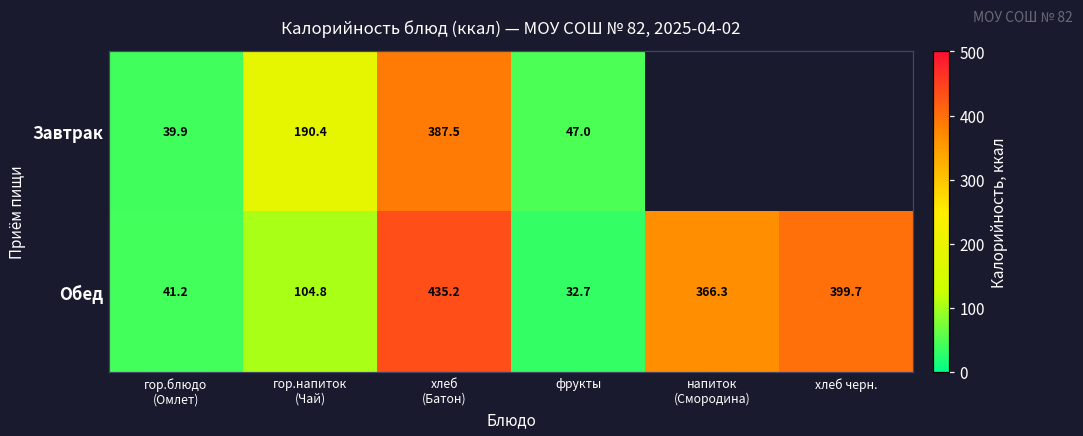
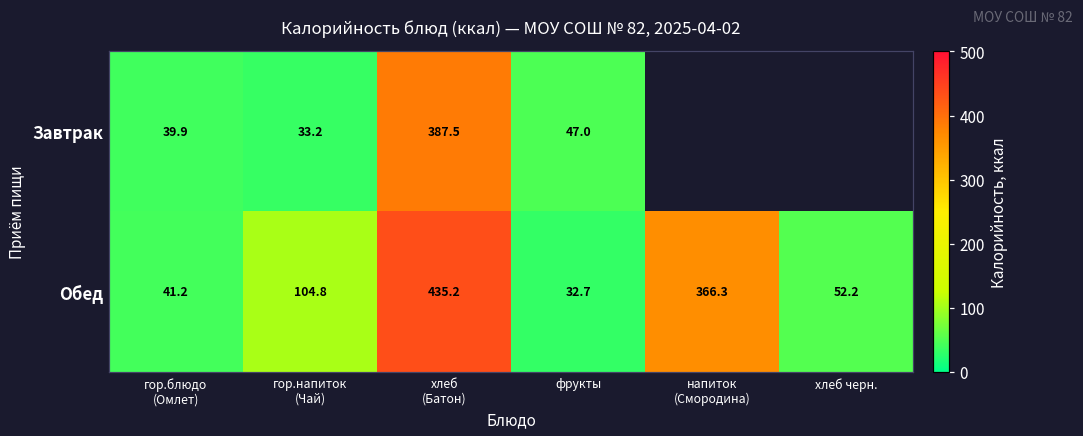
Завтрак, гор.напиток (Чай): 190.4 -> 33.2
Обед, хлеб черн.: 399.7 -> 52.2
